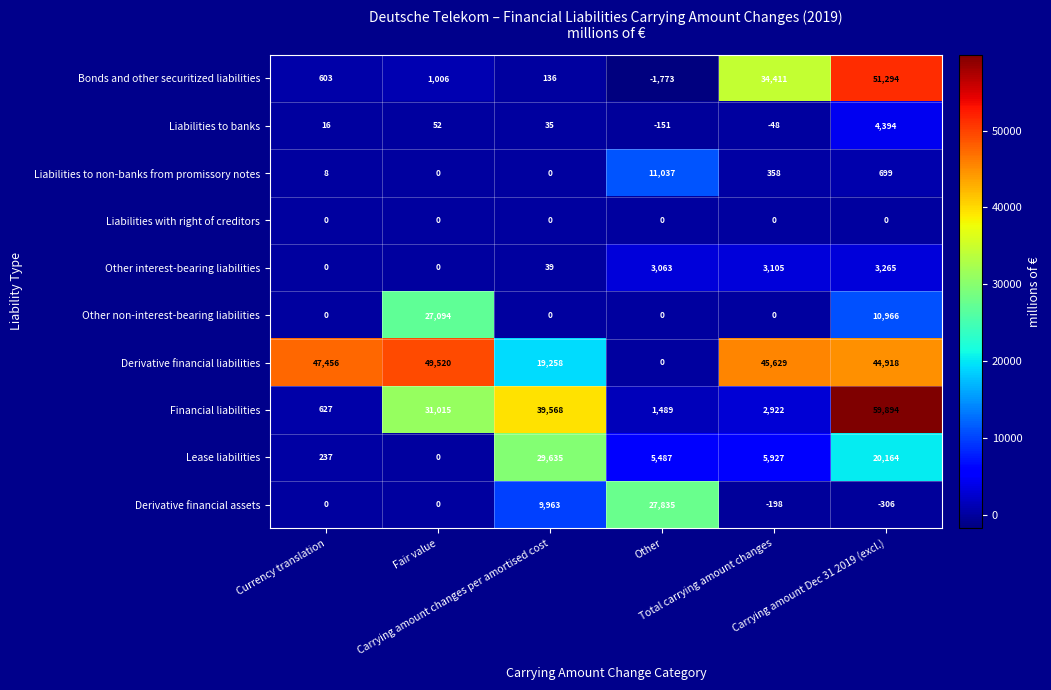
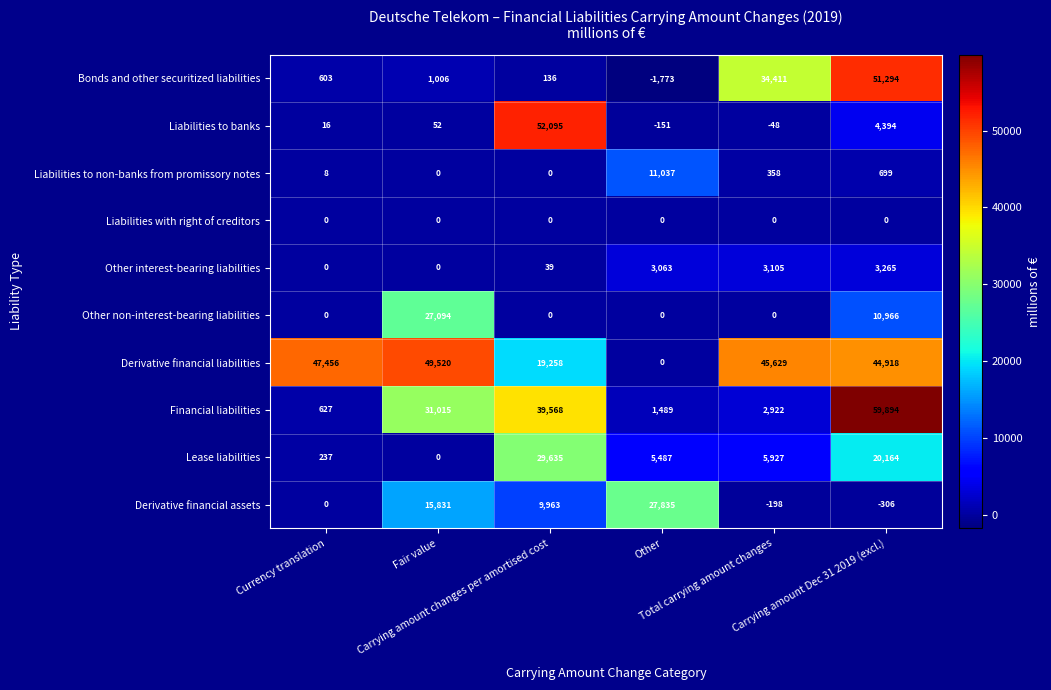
Liabilities to banks, Carrying amount changes per amortised cost: 35 -> 52,095
Derivative financial assets, Fair value: 0 -> 15,831
